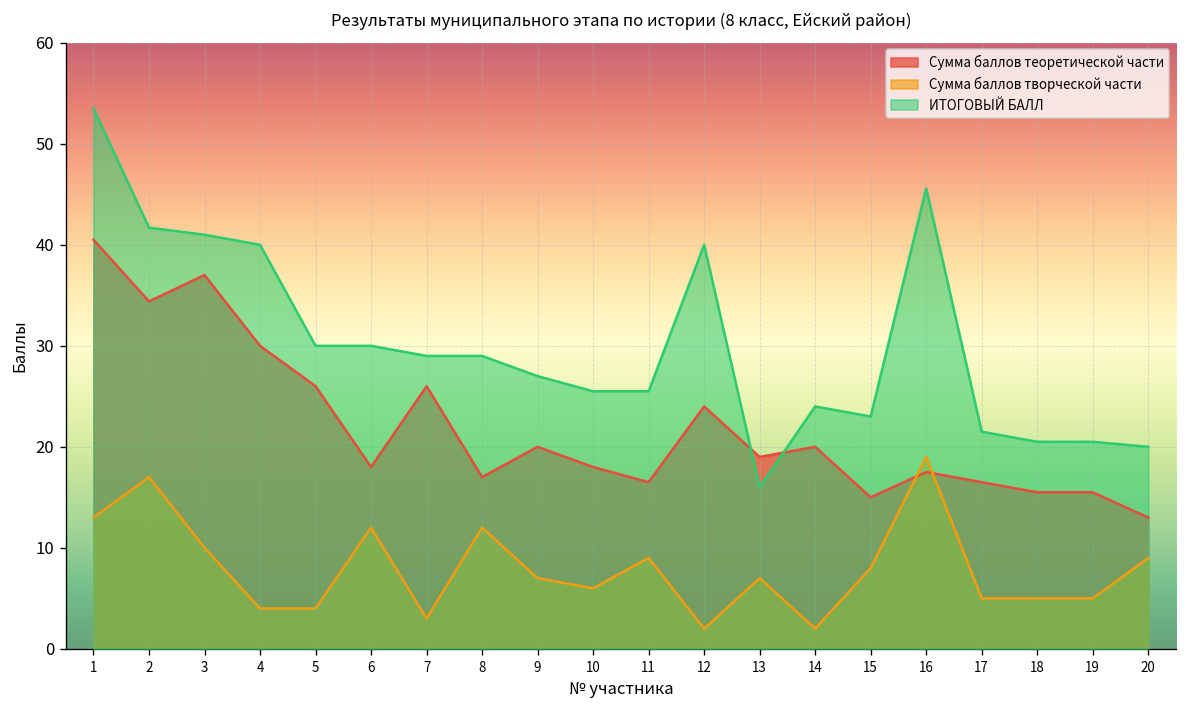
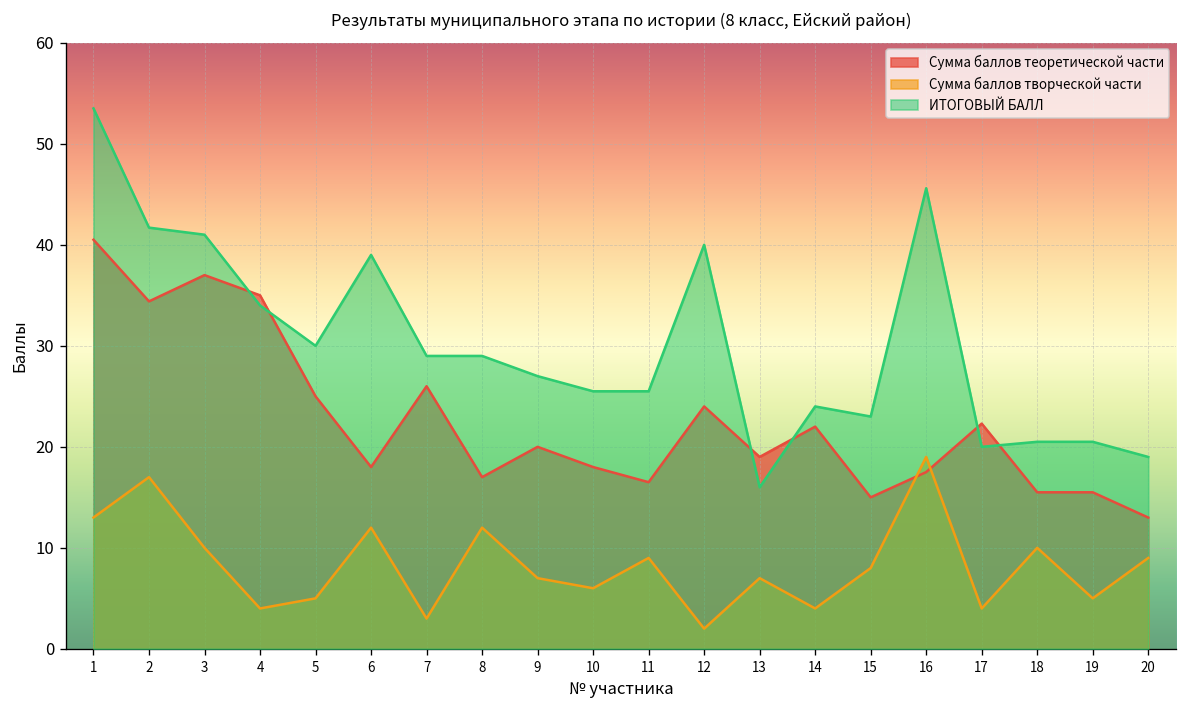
Сумма баллов теоретической части, 4: 30 -> 35
ИТОГОВЫЙ БАЛЛ, 4: 40 -> 34
Сумма баллов теоретической части, 5: 26 -> 25
Сумма баллов творческой части, 5: 4 -> 5
ИТОГОВЫЙ БАЛЛ, 6: 30 -> 39
Сумма баллов теоретической части, 14: 20 -> 22
Сумма баллов творческой части, 14: 2 -> 4
Сумма баллов теоретической части, 17: 17 -> 22
Сумма баллов творческой части, 17: 5 -> 4
ИТОГОВЫЙ БАЛЛ, 17: 22 -> 20
Сумма баллов творческой части, 18: 5 -> 10
ИТОГОВЫЙ БАЛЛ, 20: 20 -> 19
